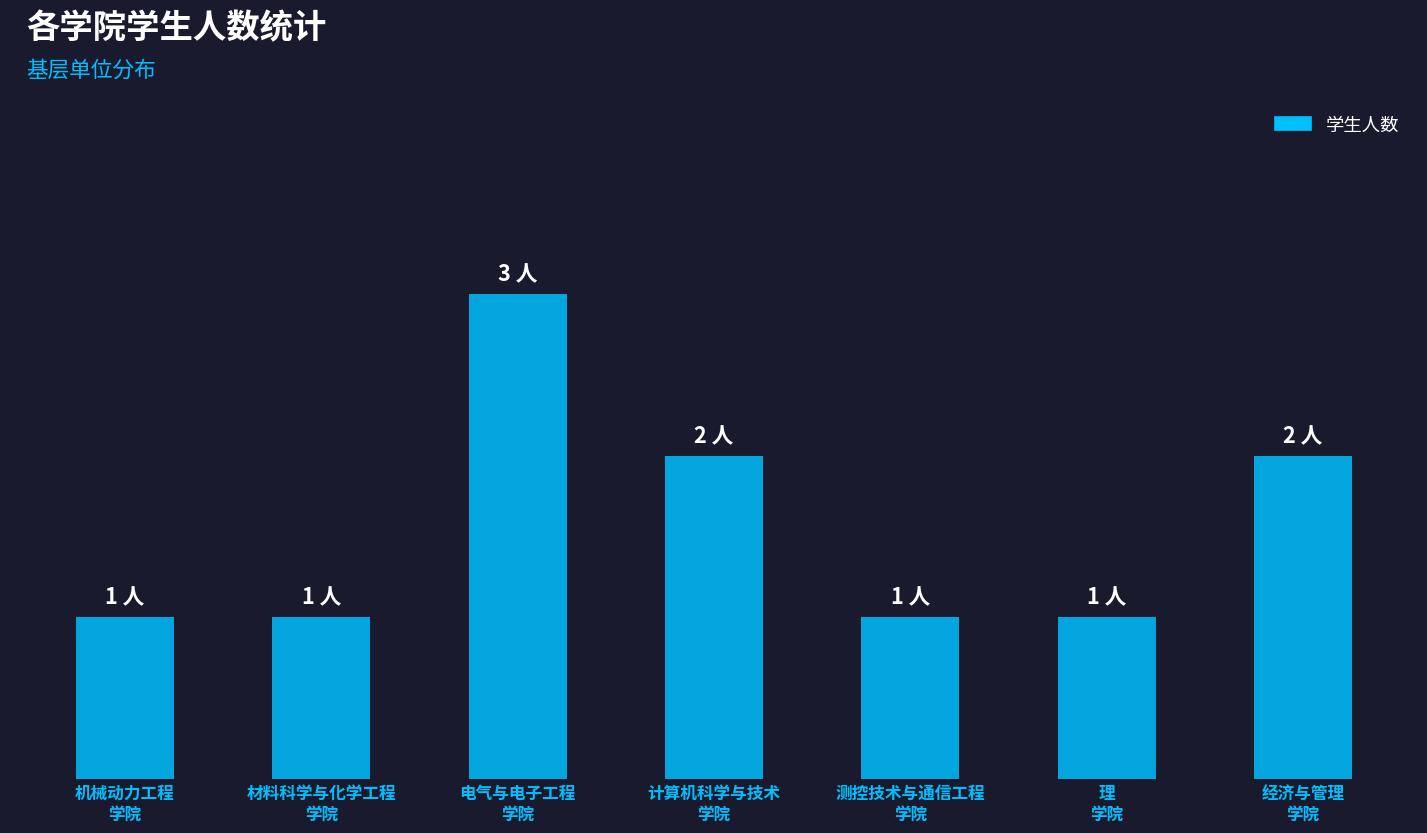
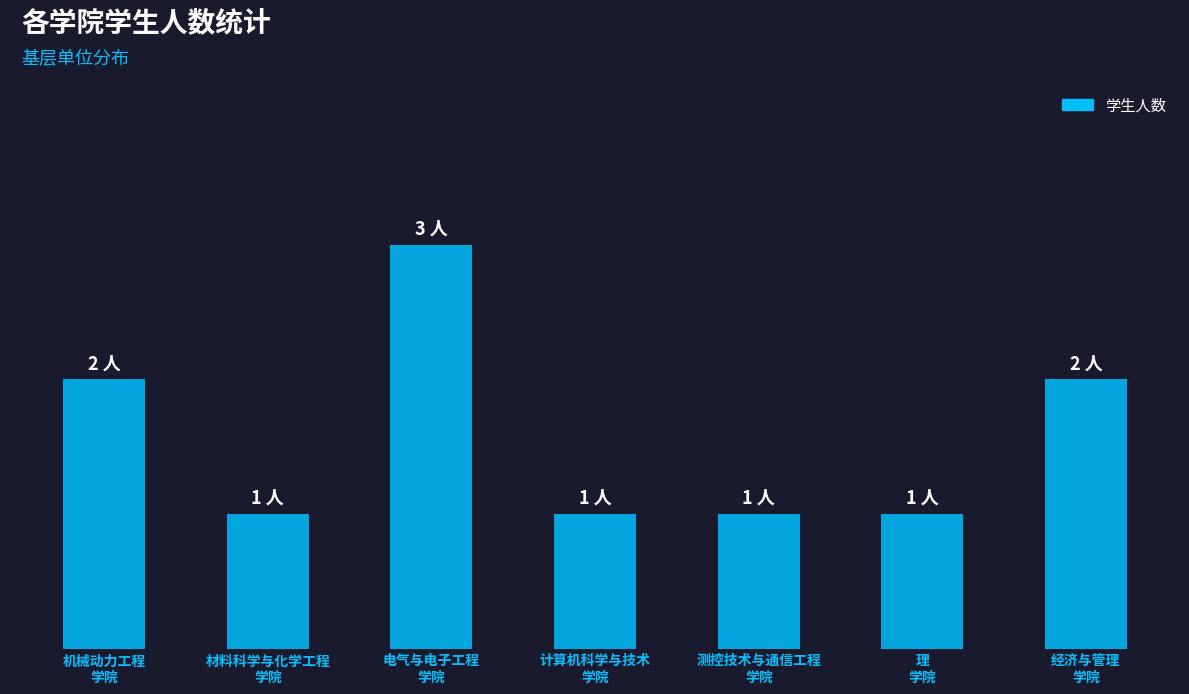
机械动力工程 学院: 1 -> 2
计算机科学与技术 学院: 2 -> 1
